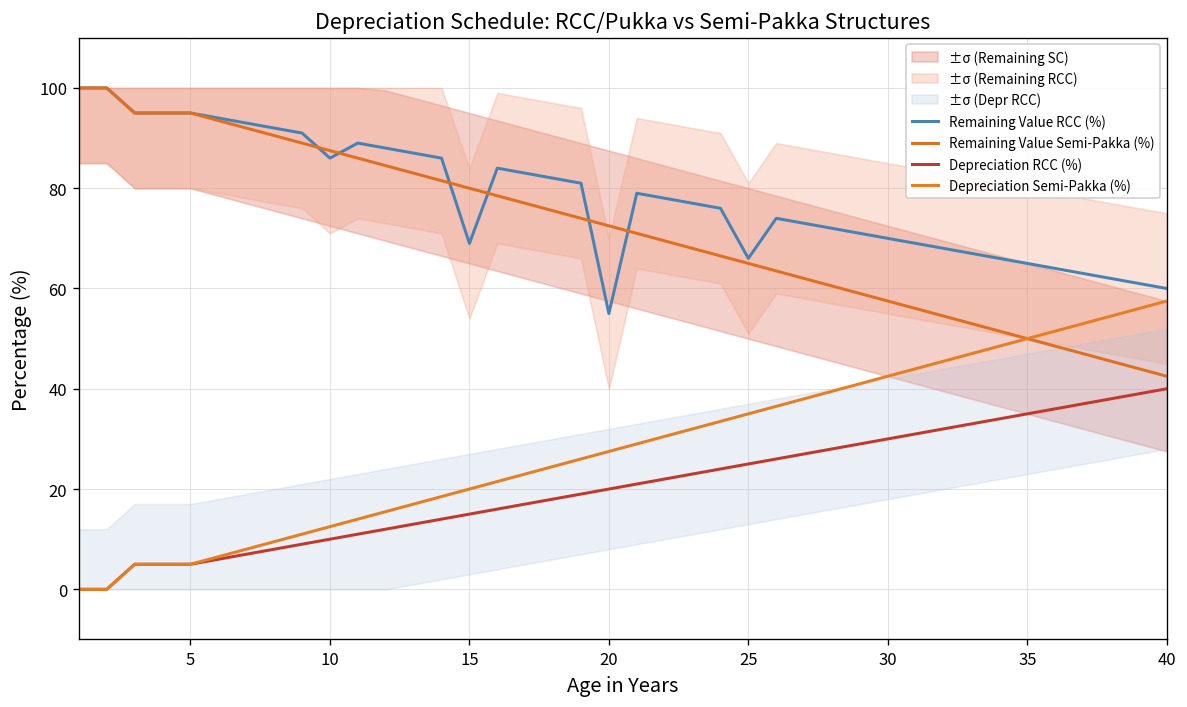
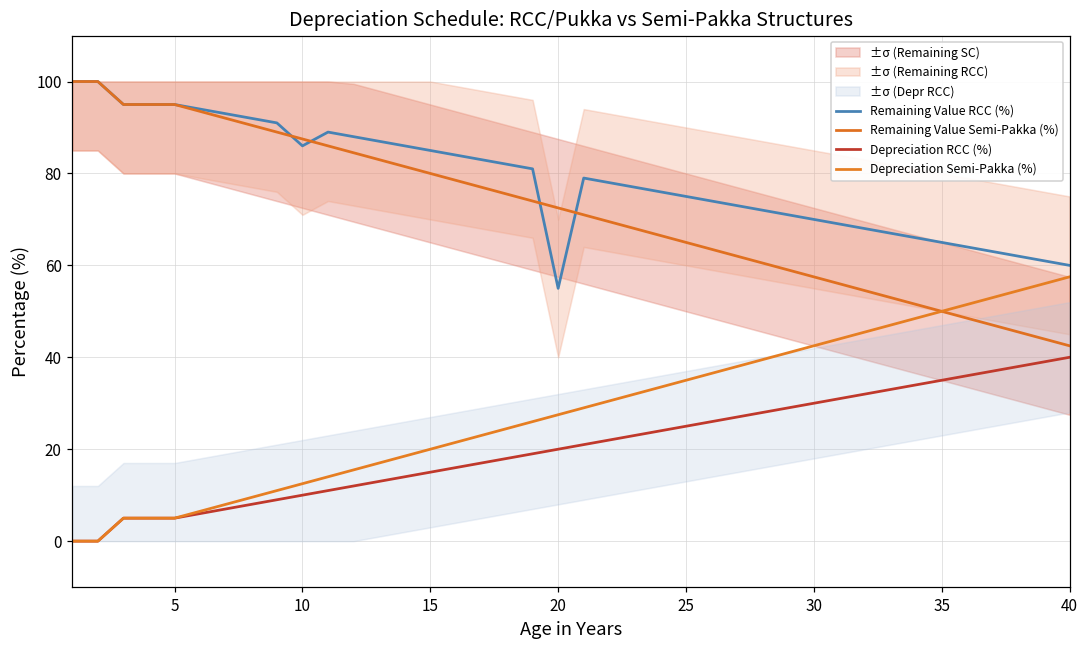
Remaining Value RCC (%), 15: 69 -> 85
Remaining Value RCC (%), 25: 66 -> 75
